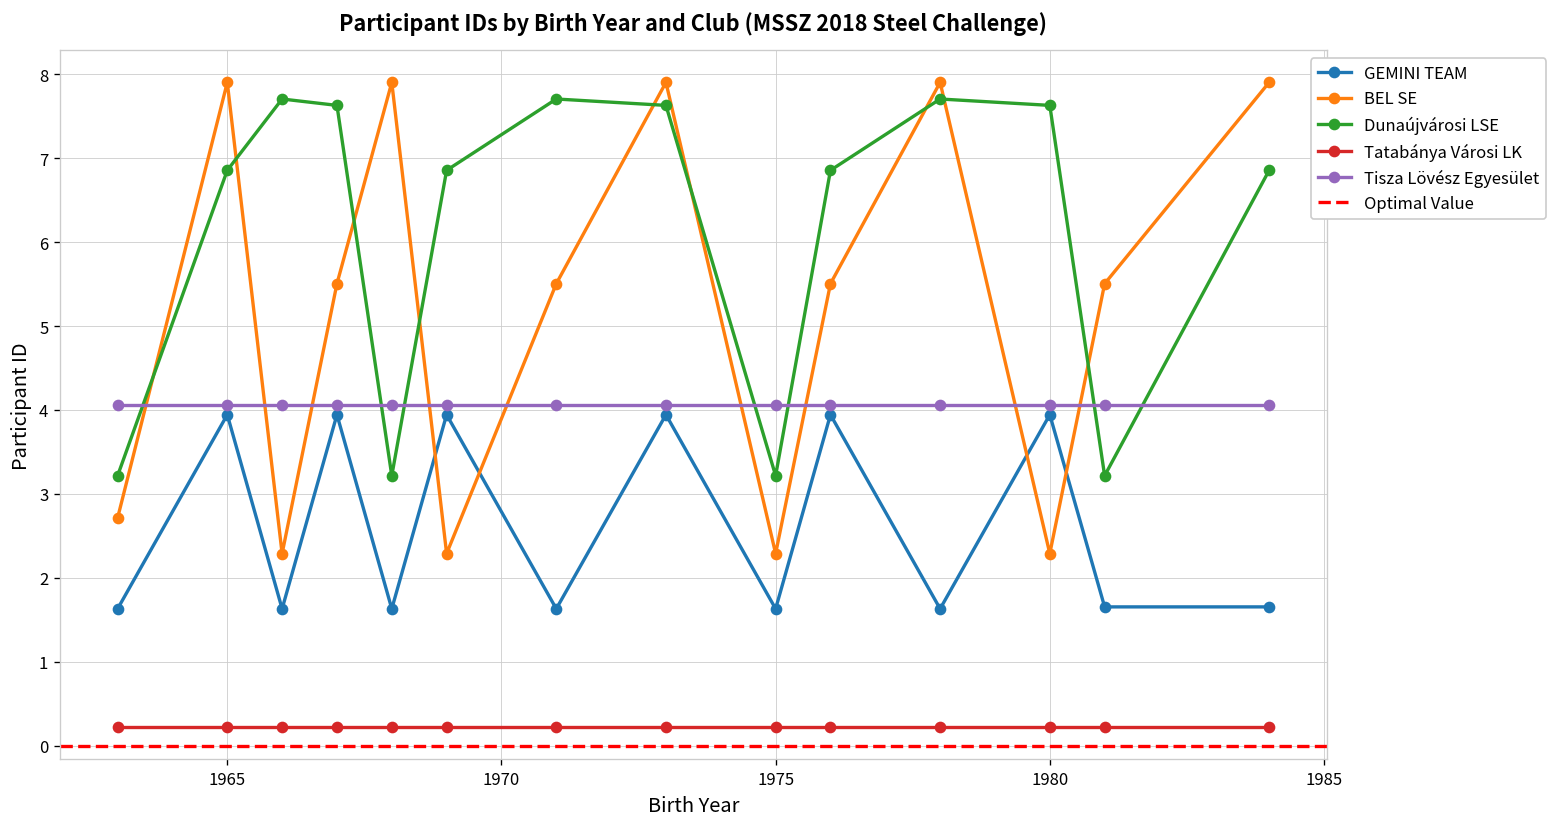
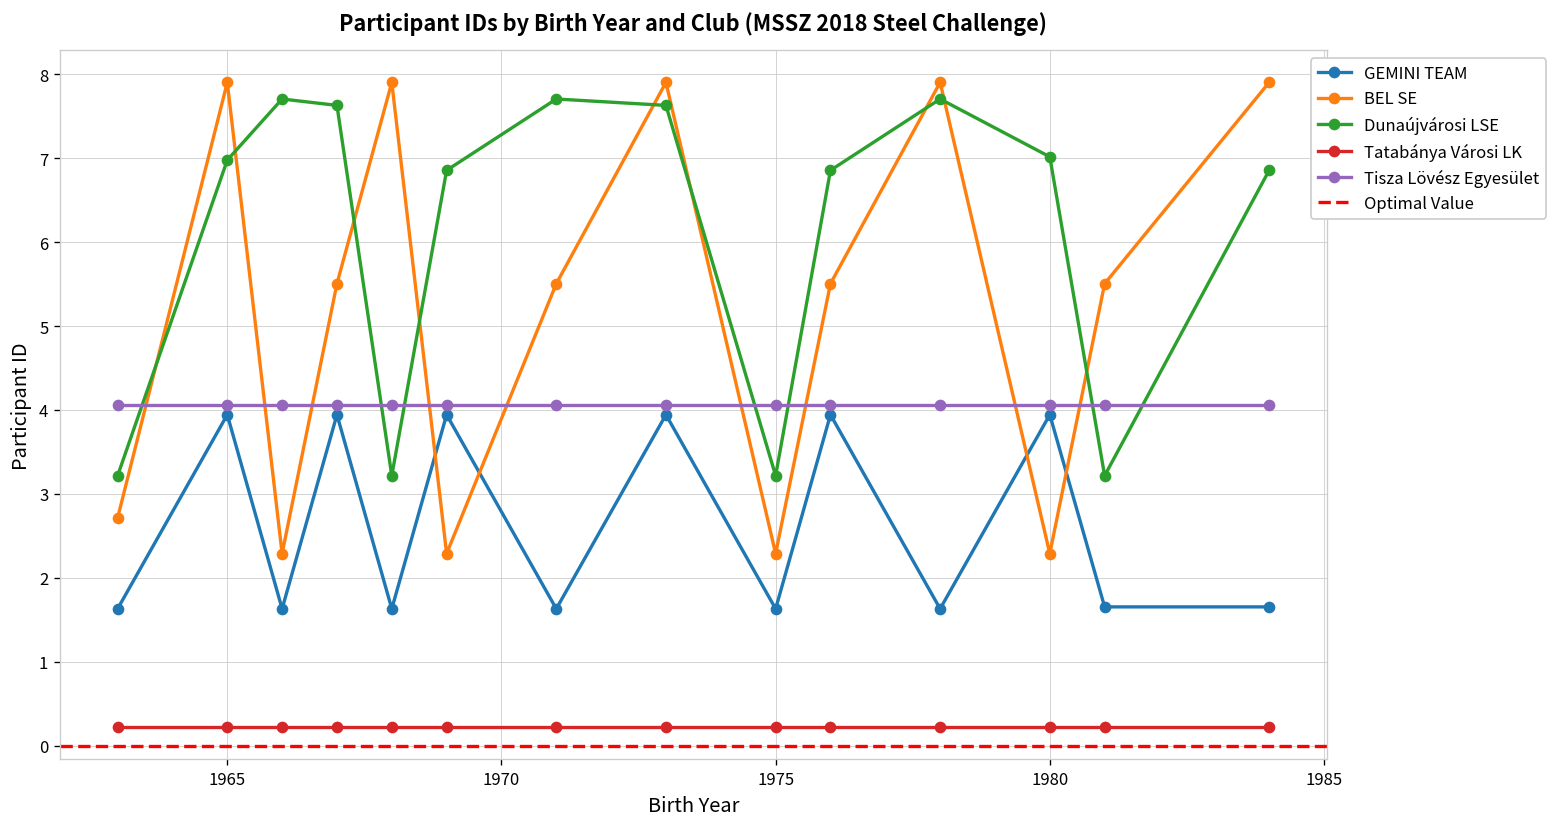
Dunaújvárosi LSE, 1965: 6.9 -> 7.0
Dunaújvárosi LSE, 1980: 7.6 -> 7.0
